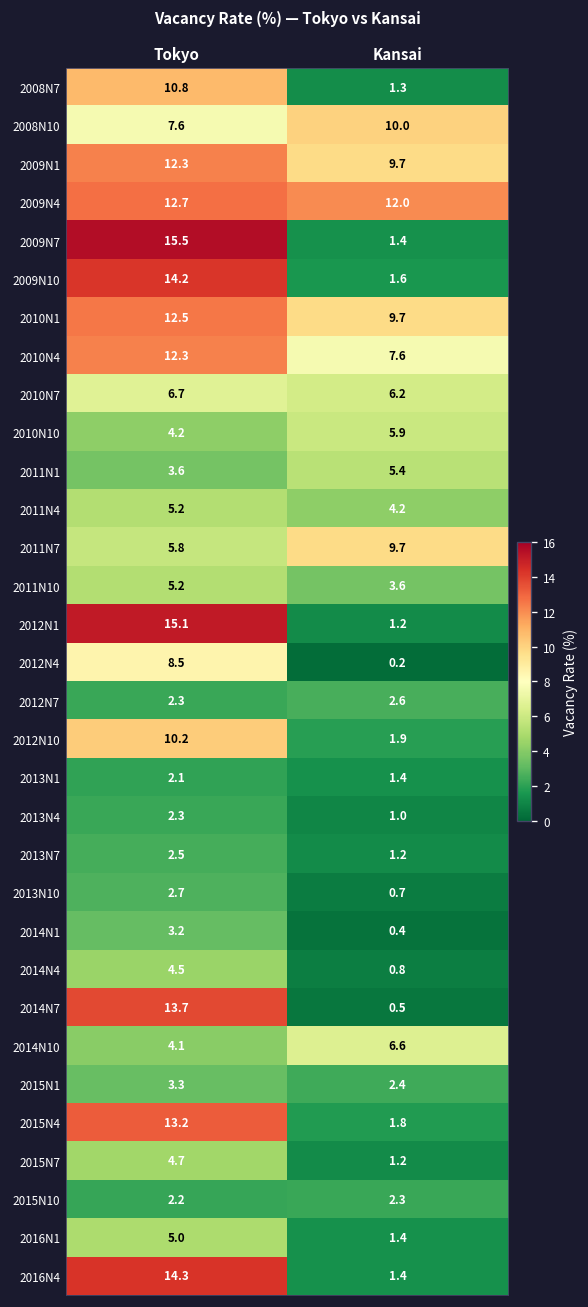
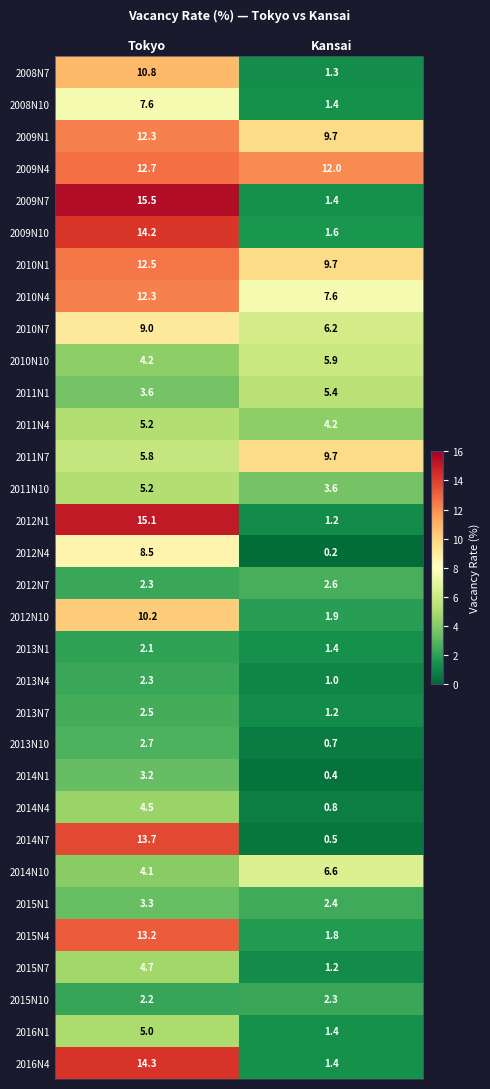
2008N10, Kansai: 10.0 -> 1.4
2010N7, Tokyo: 6.7 -> 9.0
